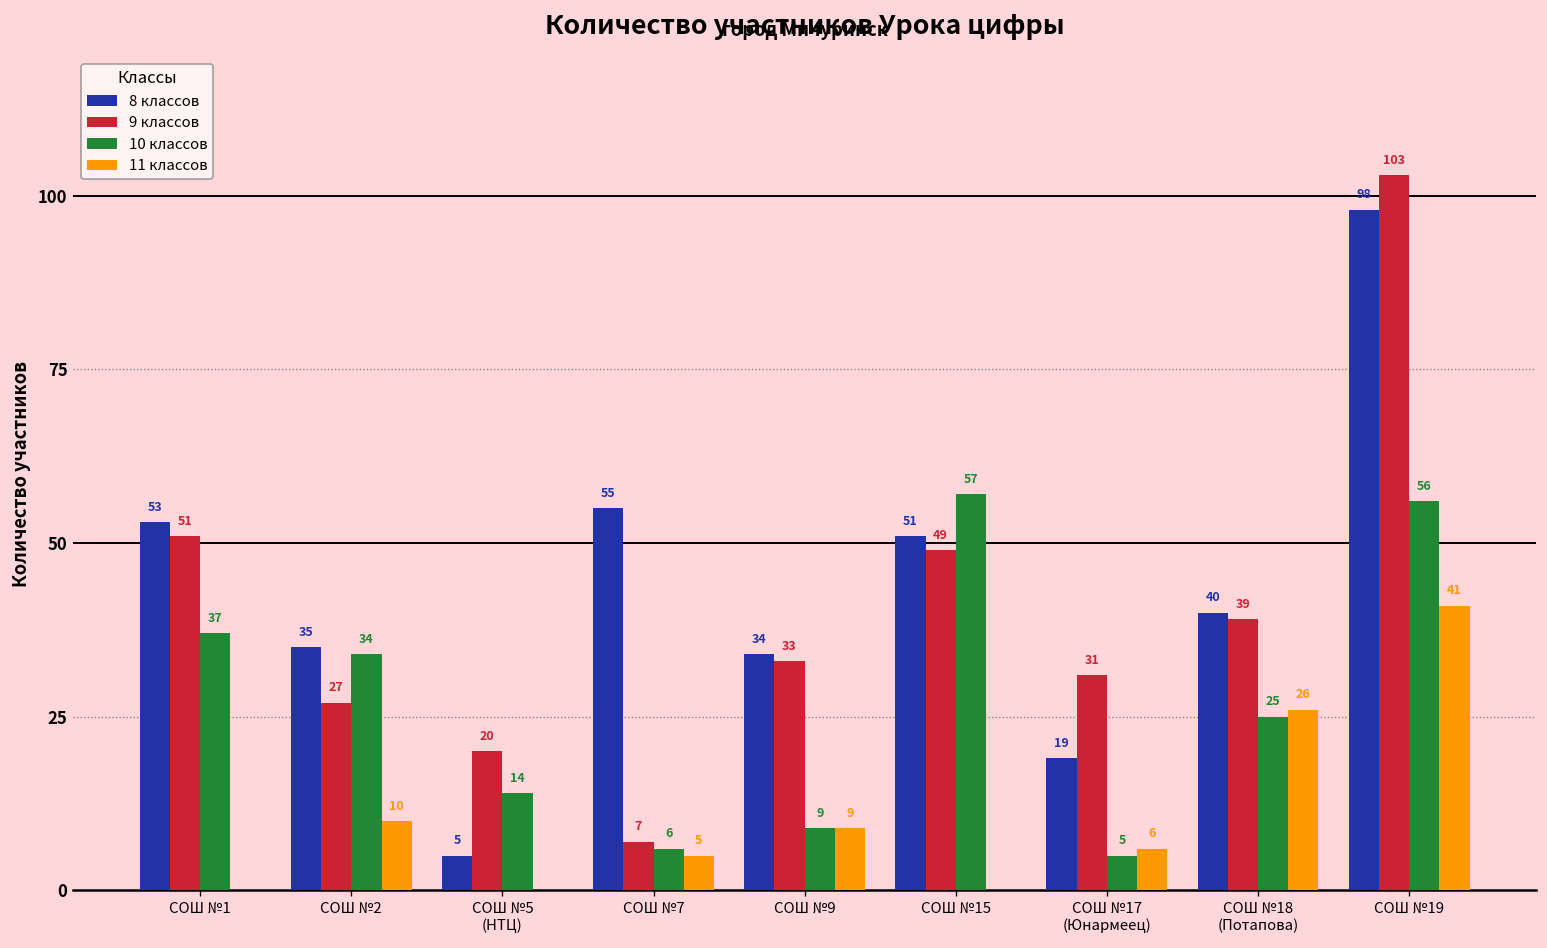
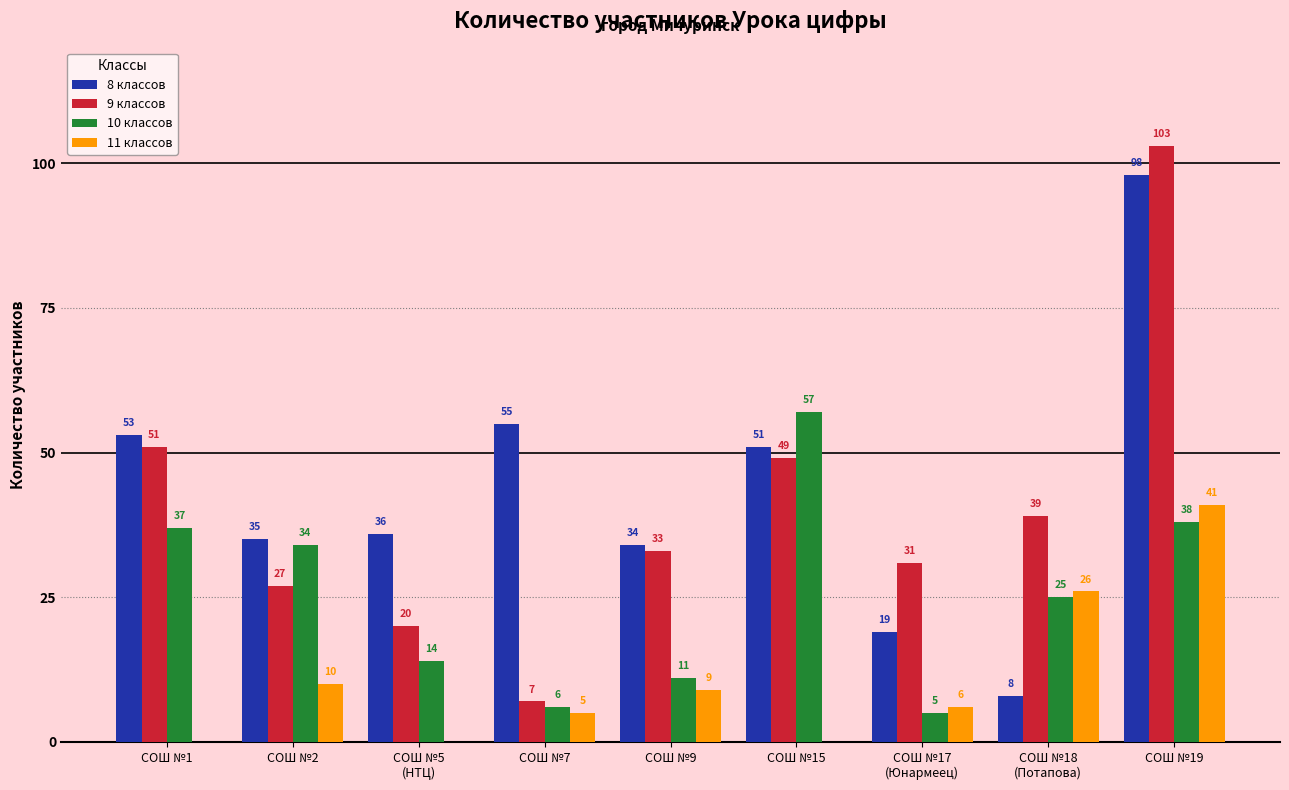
8 классов, СОШ №5 (НТЦ): 5 -> 36
10 классов, СОШ №9: 9 -> 11
8 классов, СОШ №18 (Потапова): 40 -> 8
10 классов, СОШ №19: 56 -> 38
